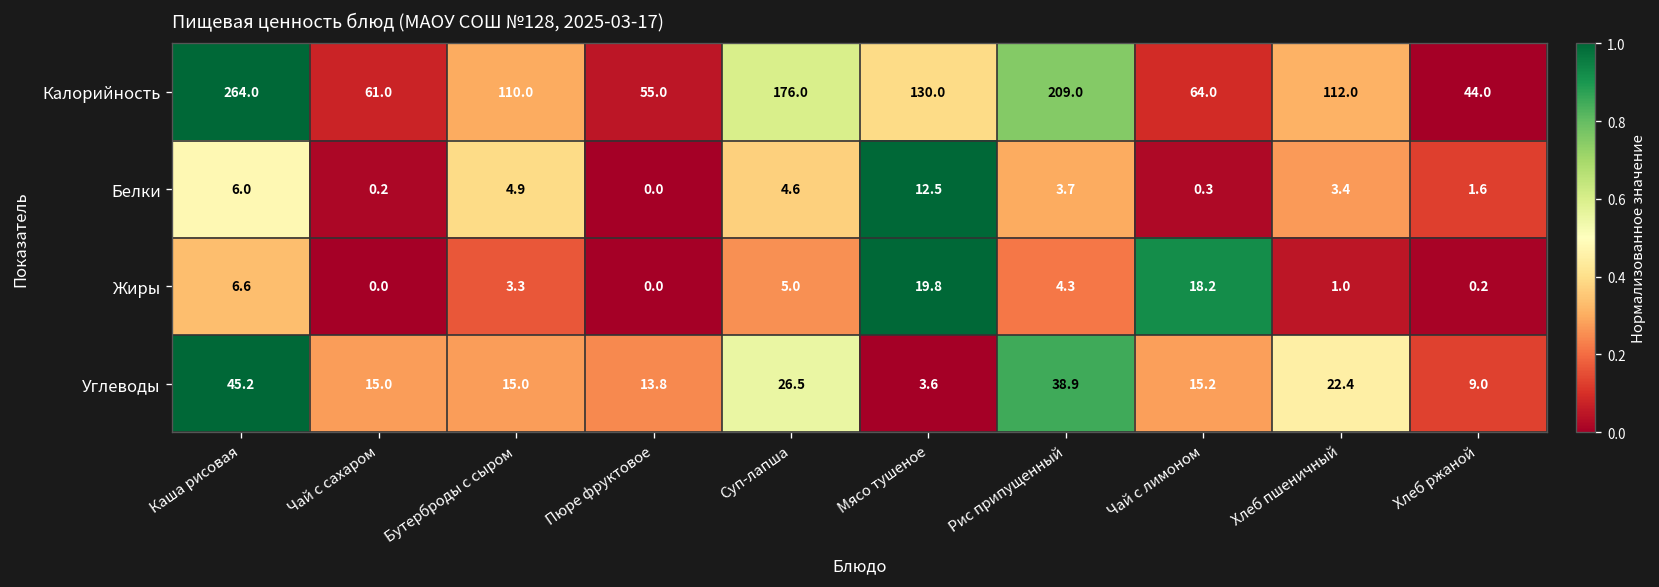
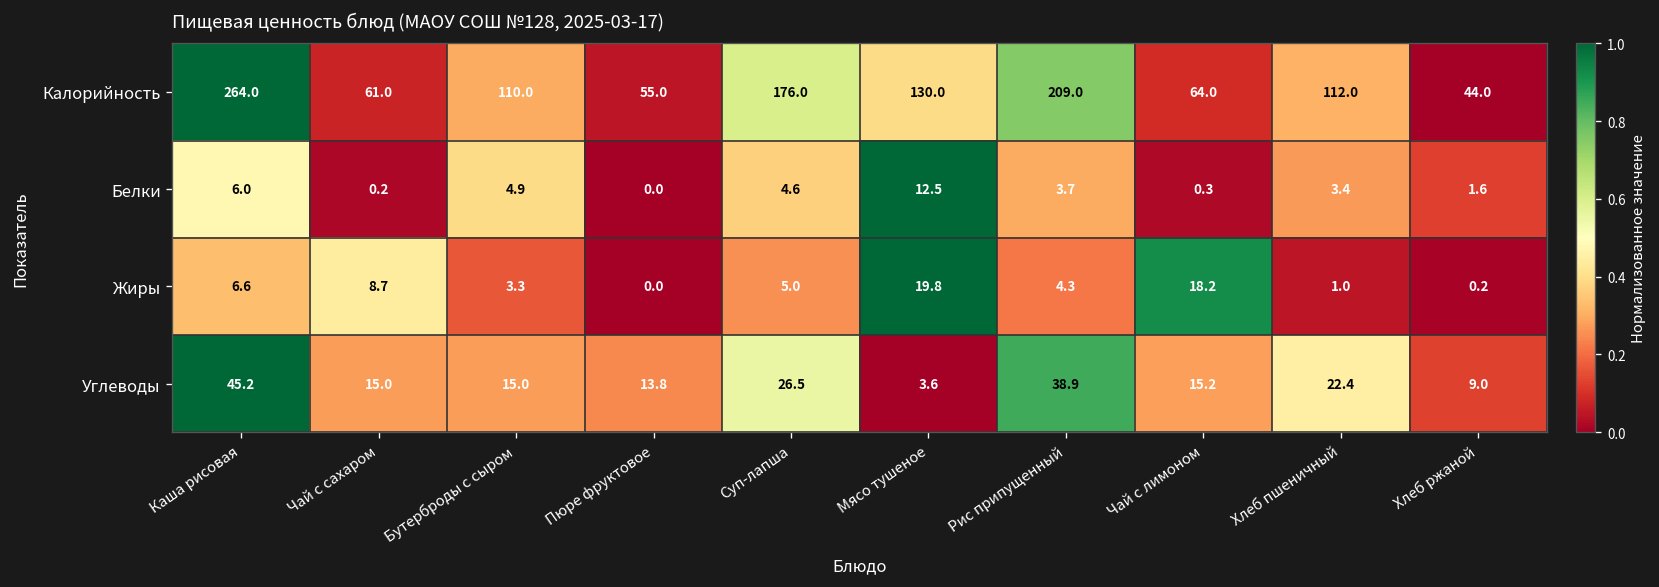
Жиры, Чай с сахаром: 0.0 -> 8.7
